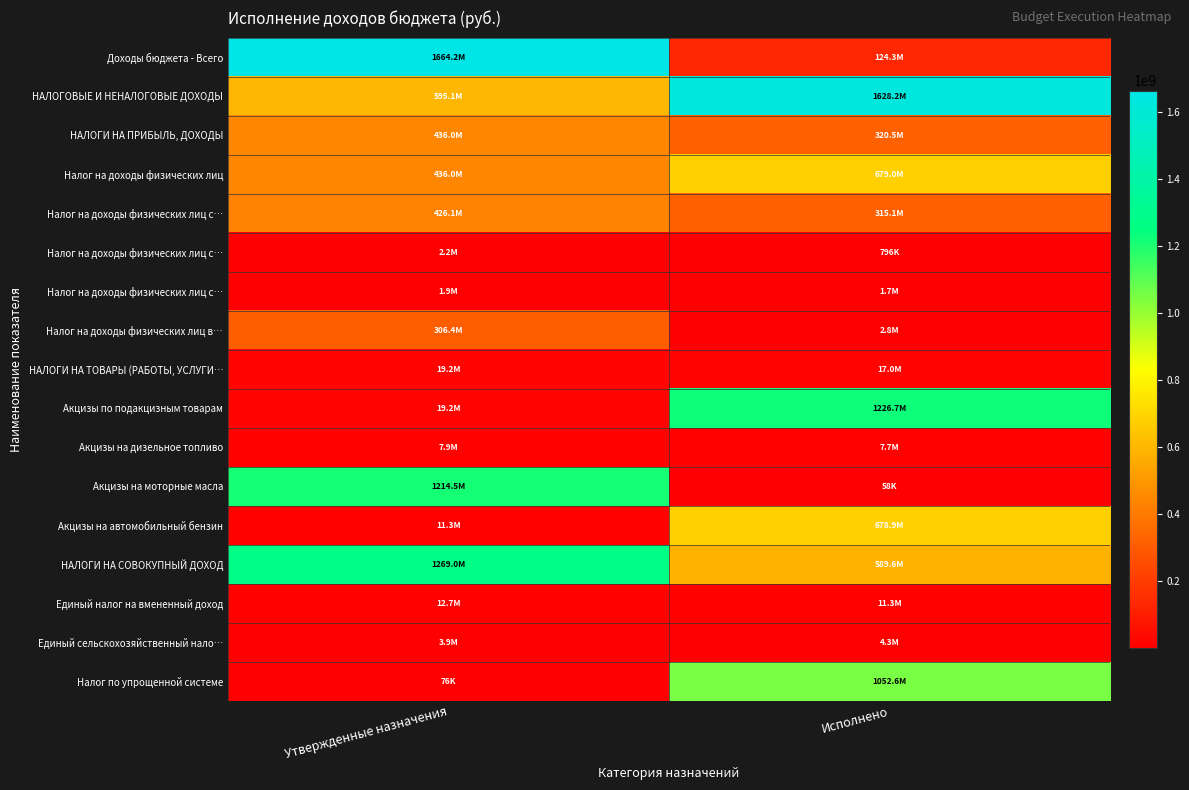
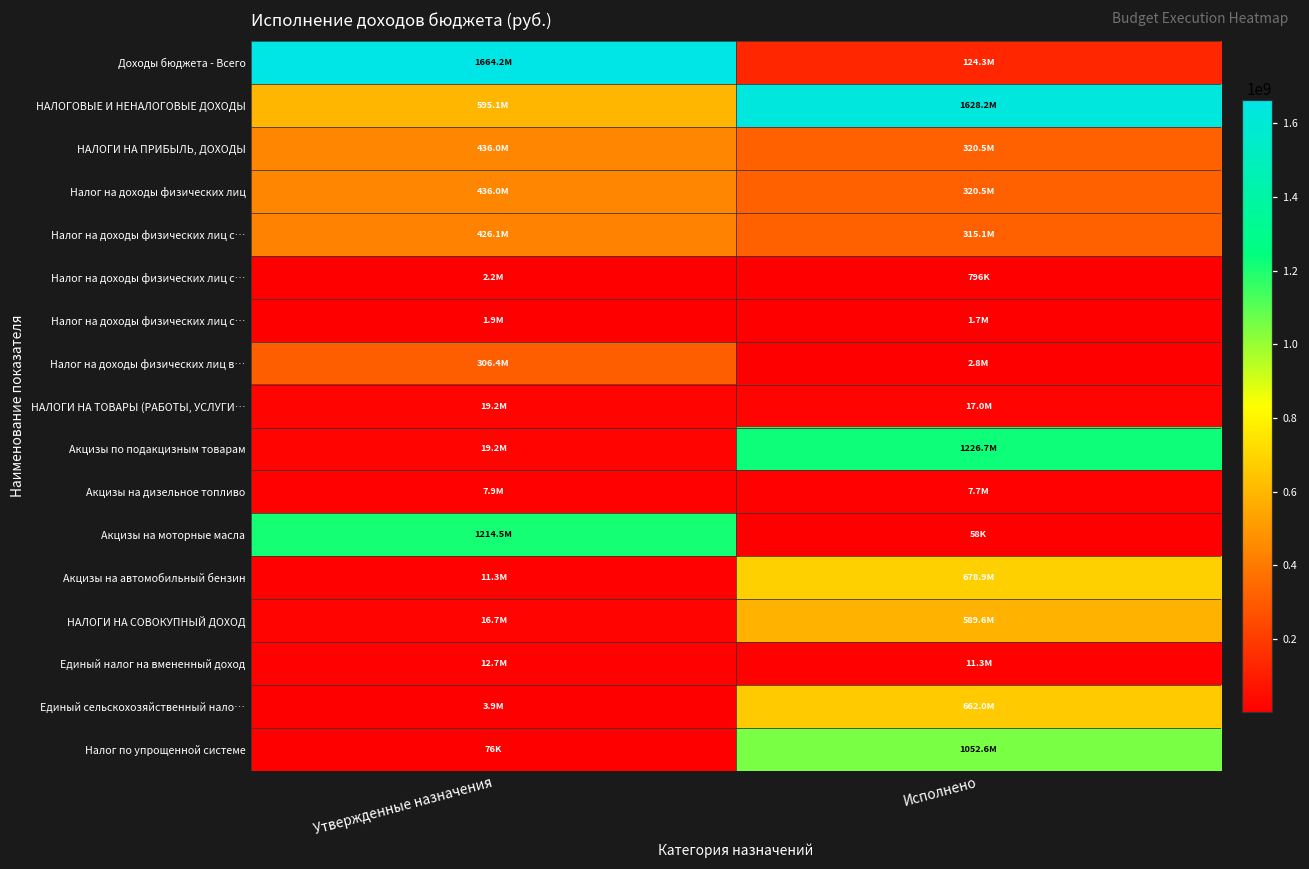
Налог на доходы физических лиц, Исполнено: 679.0M -> 320.5M
НАЛОГИ НА СОВОКУПНЫЙ ДОХОД, Утвержденные назначения: 1269.0M -> 16.7M
Единый сельскохозяйственный нало…, Исполнено: 4.3M -> 662.0M
